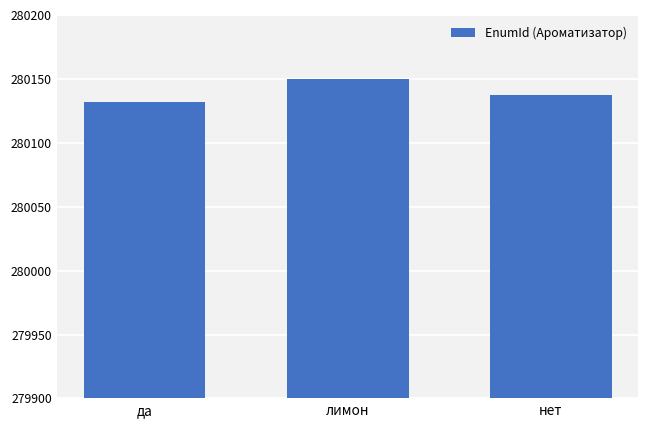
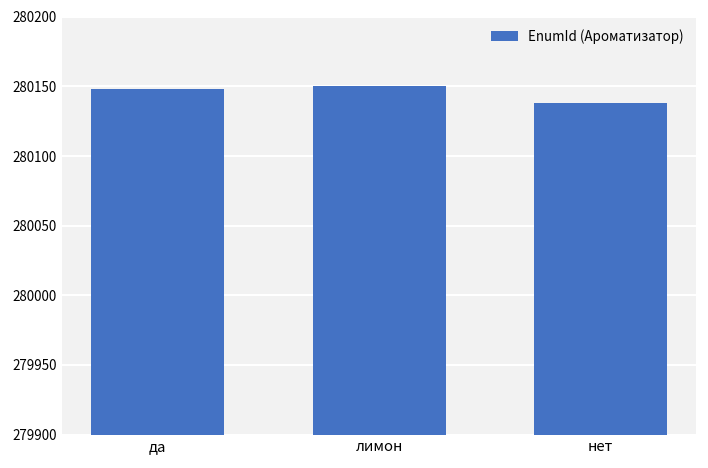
да: 280132 -> 280148
